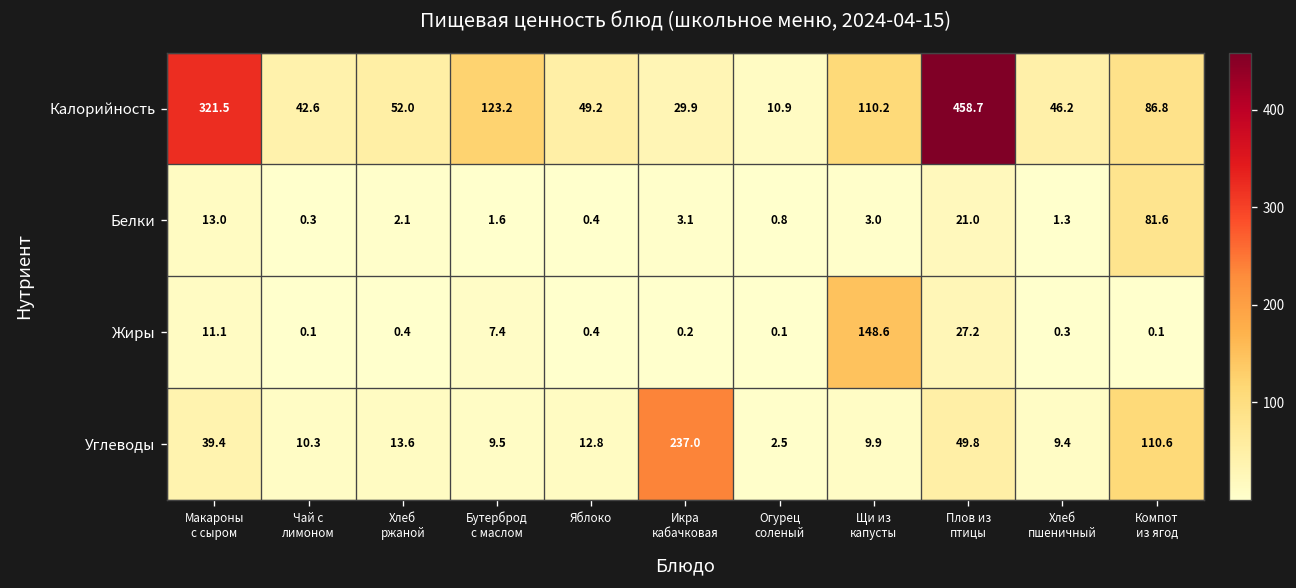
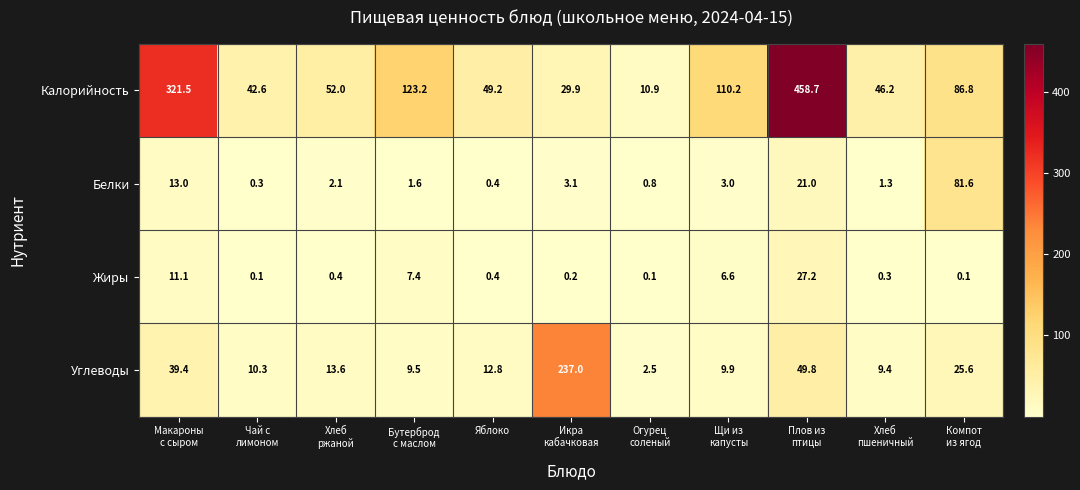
Жиры, Щи из капусты: 148.6 -> 6.6
Углеводы, Компот из ягод: 110.6 -> 25.6
